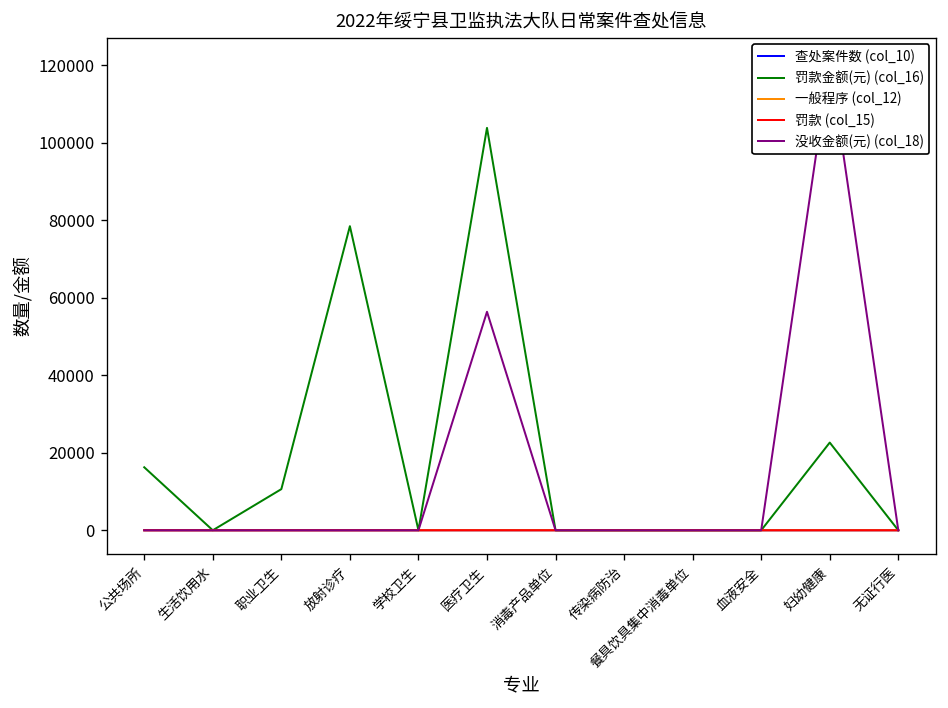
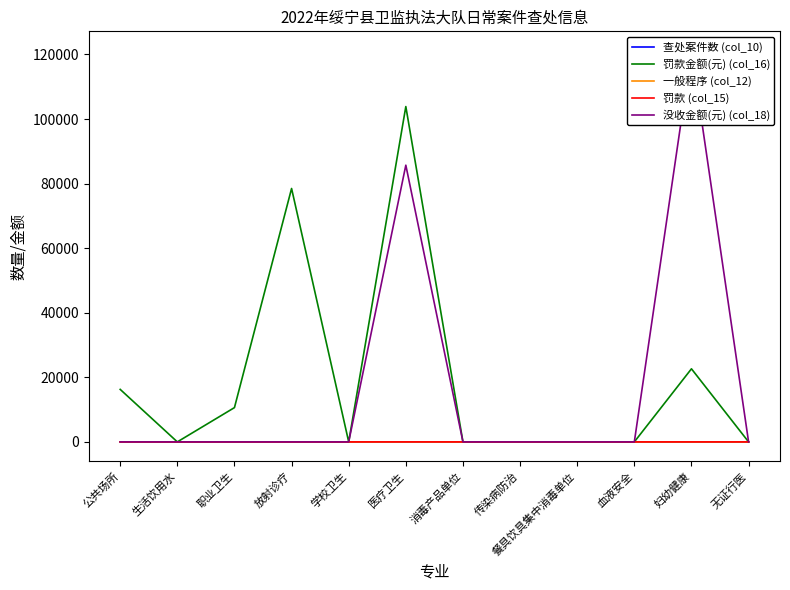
没收金额(元) (col_18), 医疗卫生: 56000 -> 86000
